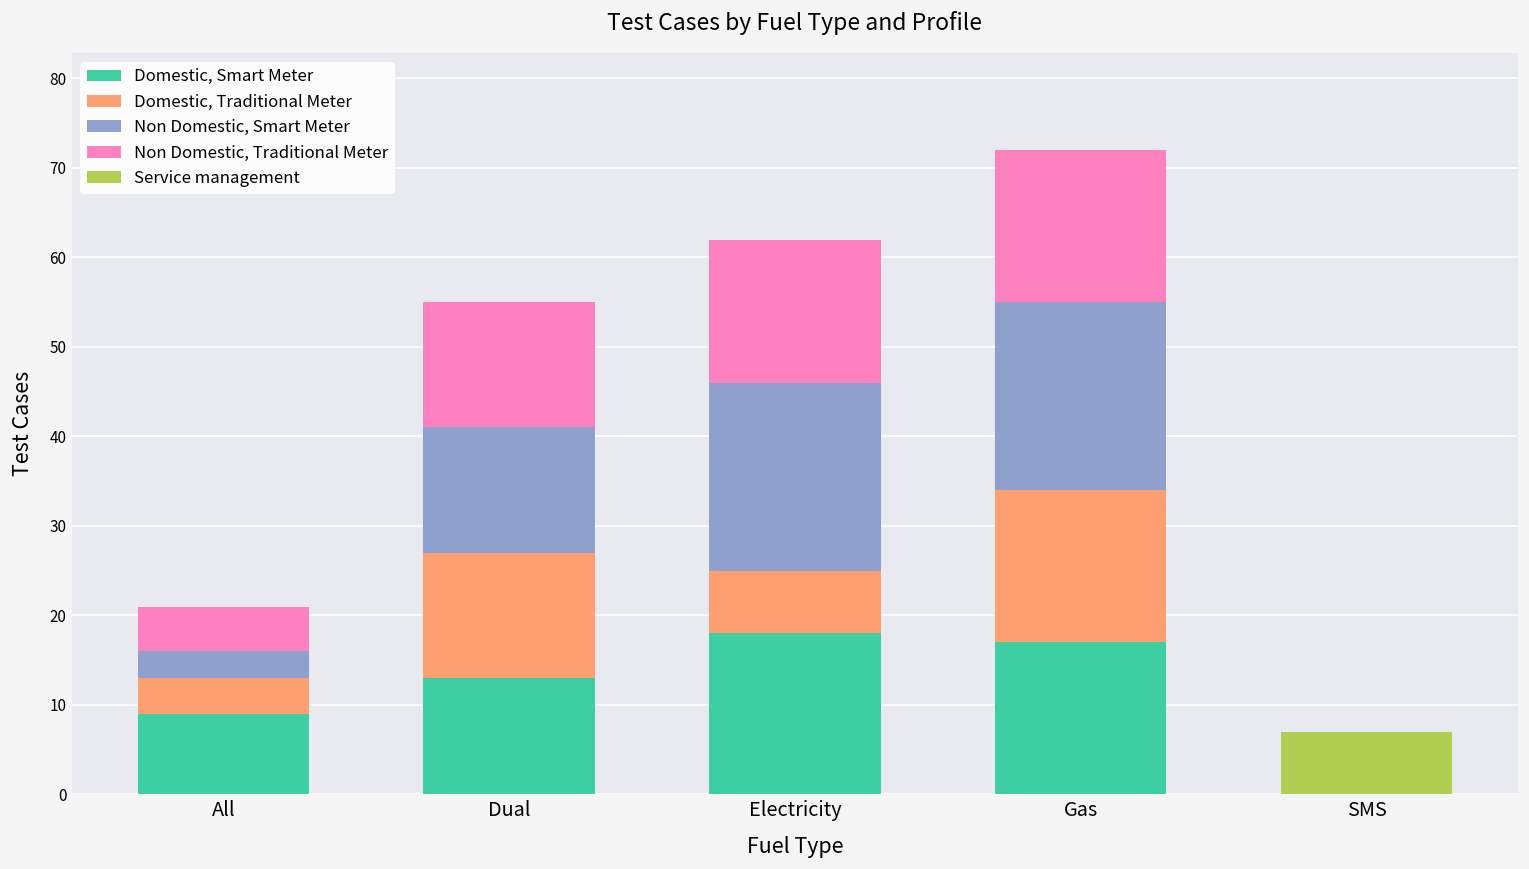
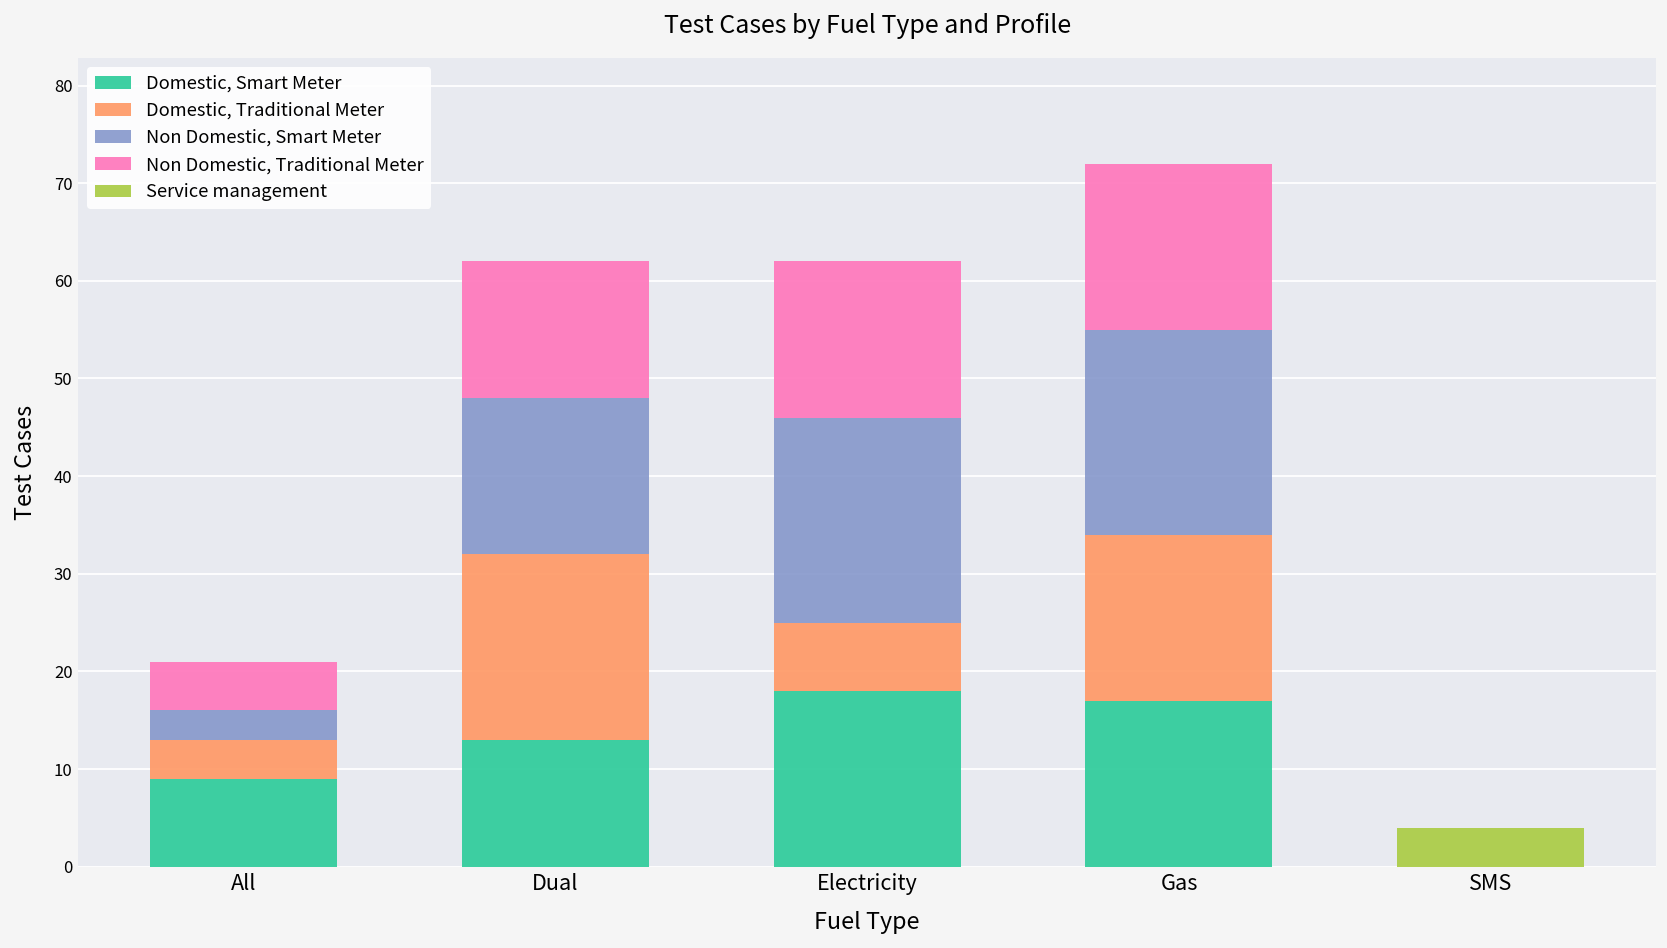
Domestic, Traditional Meter, Dual: 14 -> 19
Non Domestic, Smart Meter, Dual: 14 -> 16
Service management, SMS: 7 -> 4
